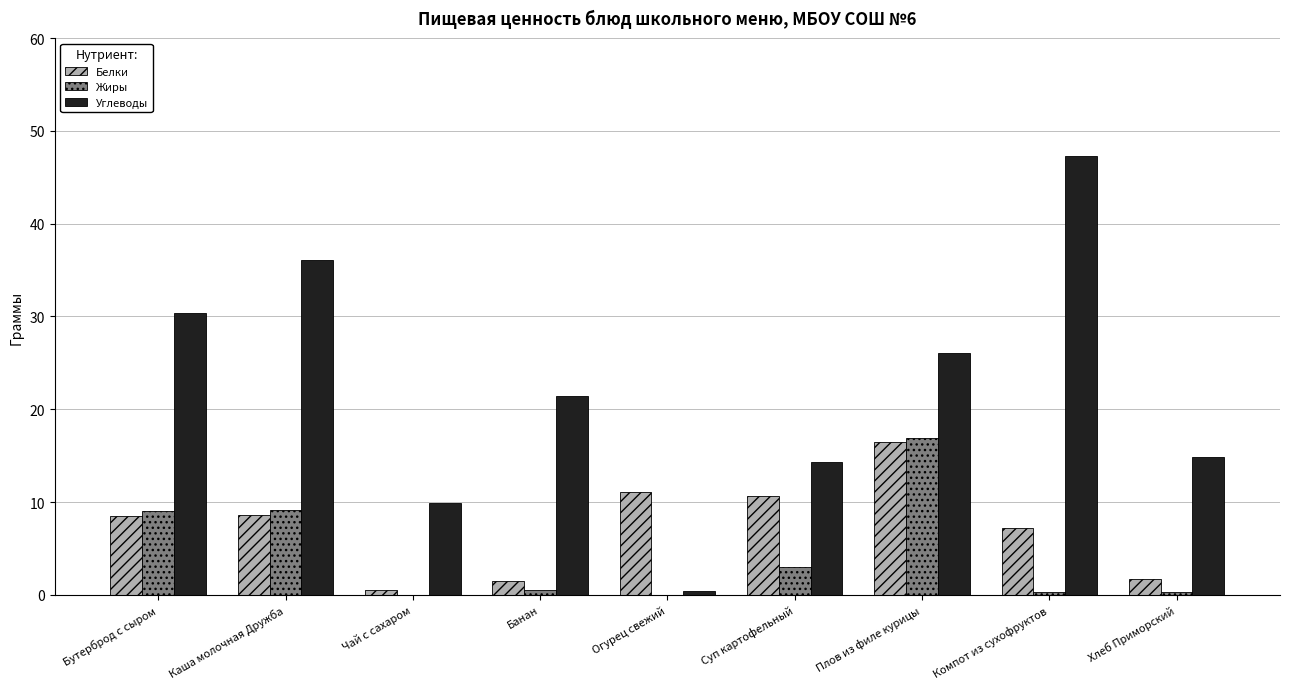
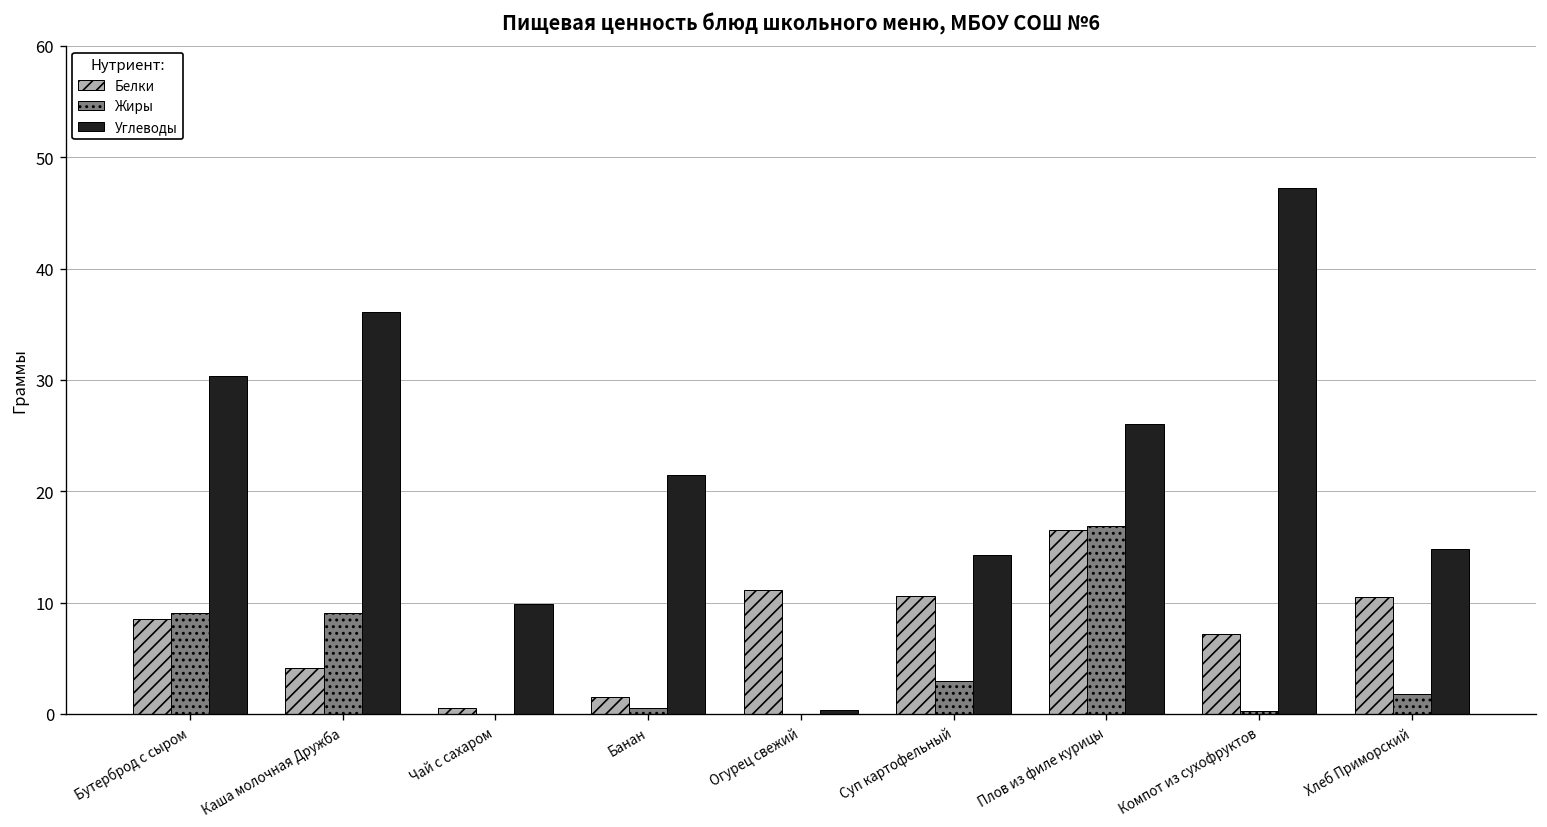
Белки, Каша молочная Дружба: 9 -> 4
Белки, Хлеб Приморский: 2 -> 11
Жиры, Хлеб Приморский: 0 -> 2
